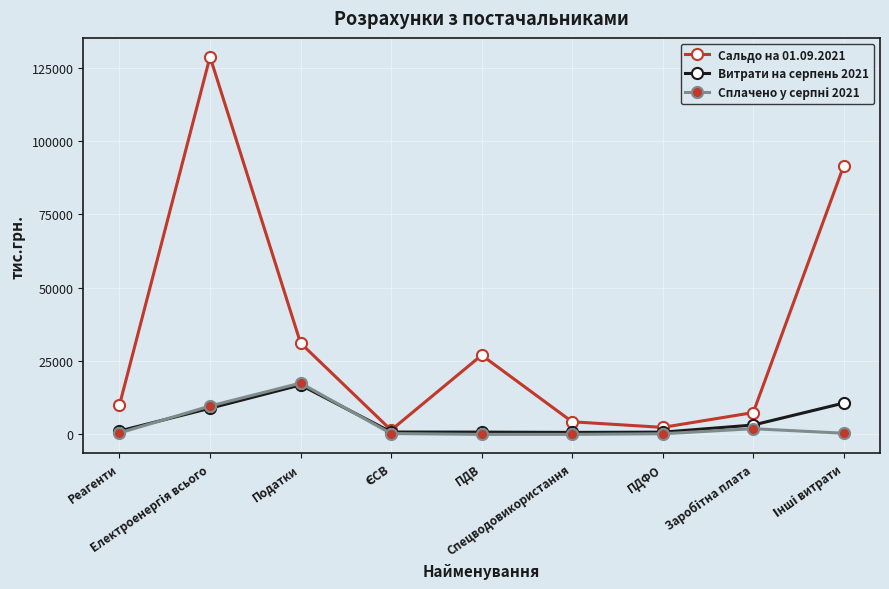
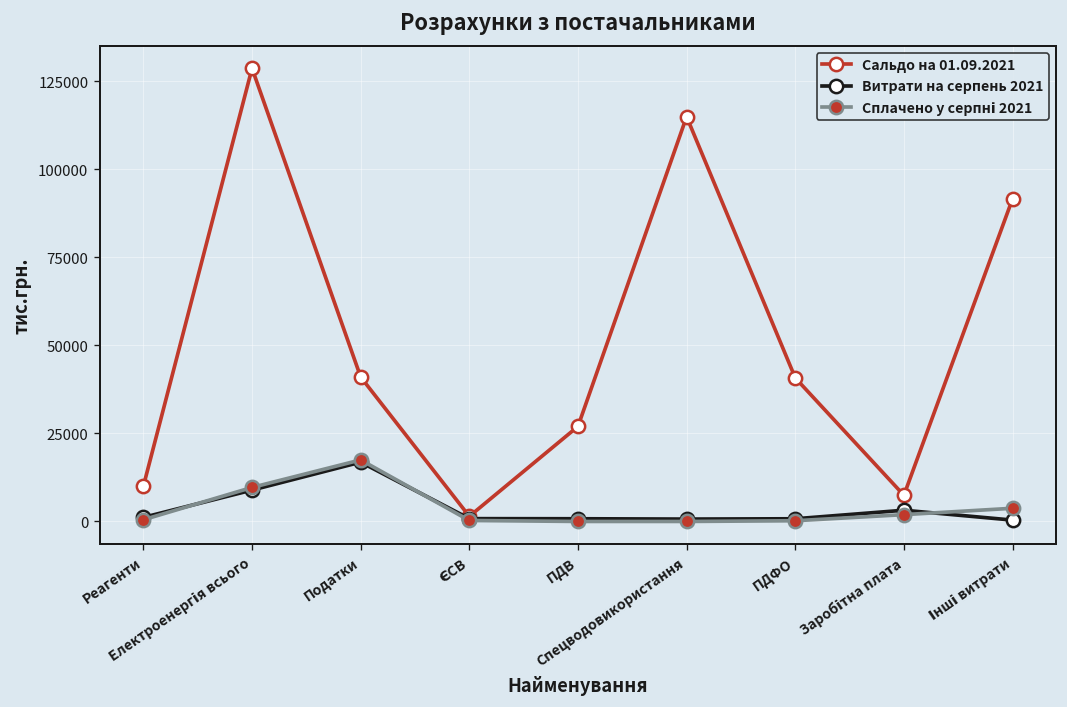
Сальдо на 01.09.2021, Податки: 31000 -> 41000
Сальдо на 01.09.2021, Спецводовикористання: 4000 -> 115000
Сальдо на 01.09.2021, ПДФО: 2000 -> 41000
Витрати на серпень 2021, Інші витрати: 11000 -> 0
Сплачено у серпні 2021, Інші витрати: 0 -> 4000
